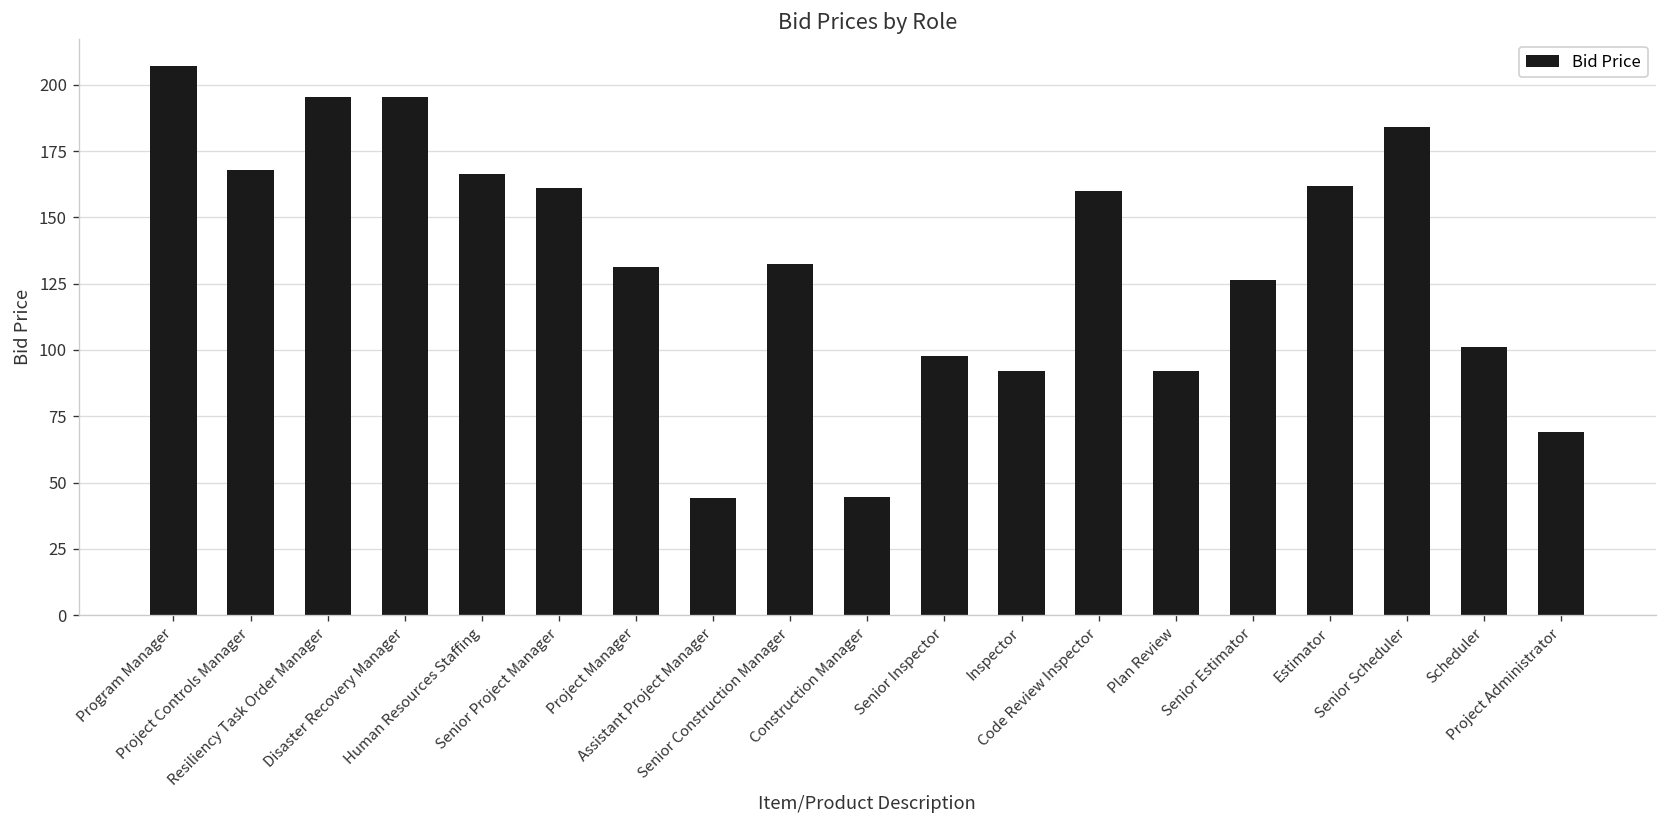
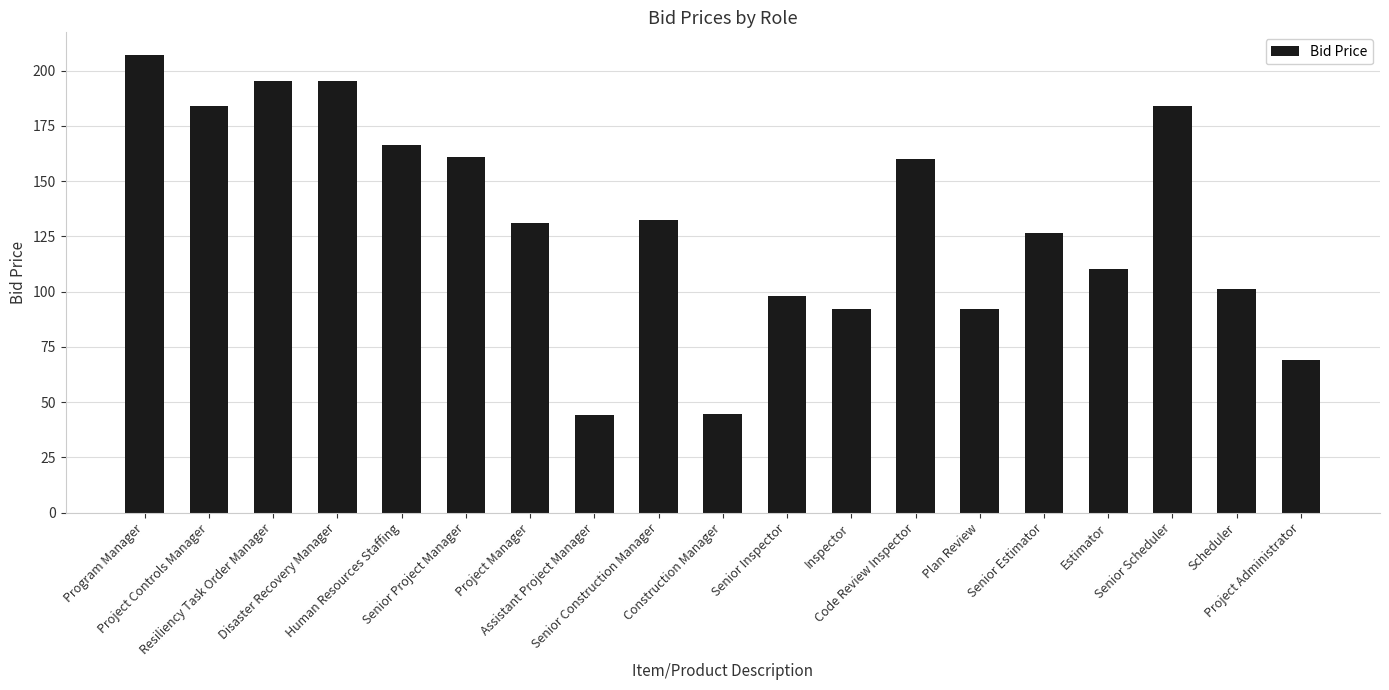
Project Controls Manager: 168 -> 184
Estimator: 162 -> 110
